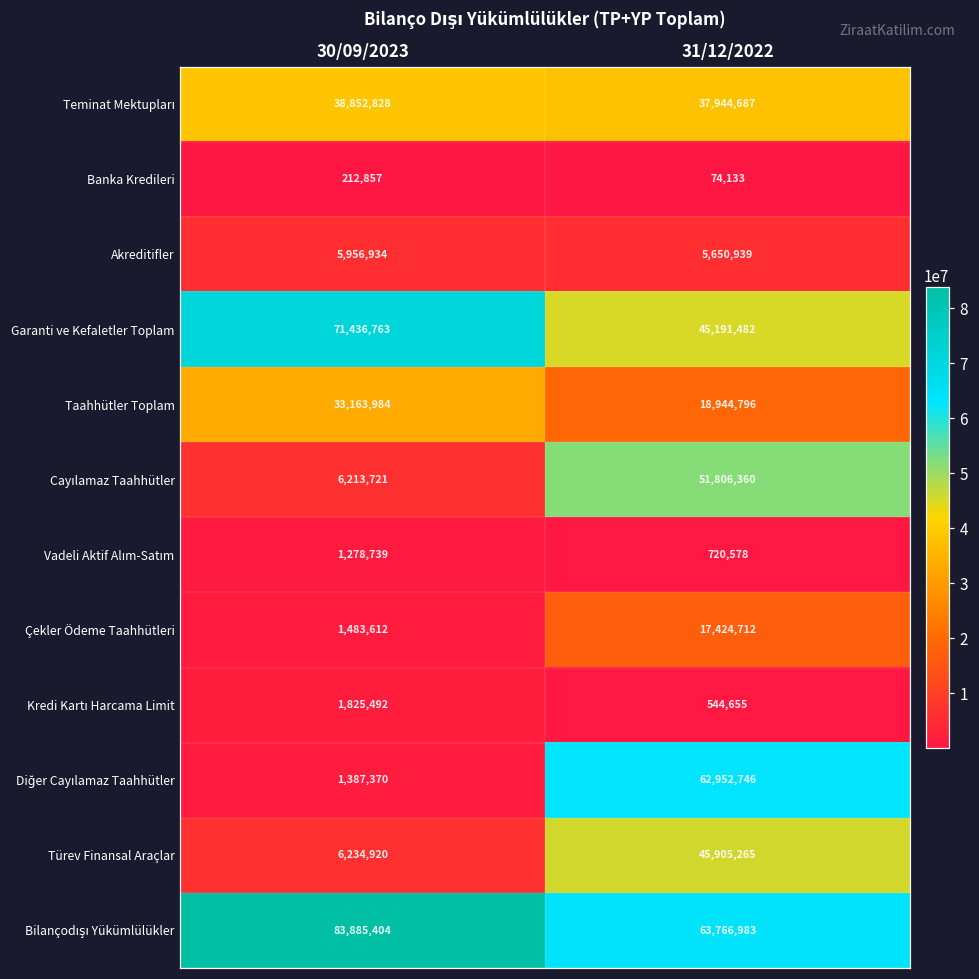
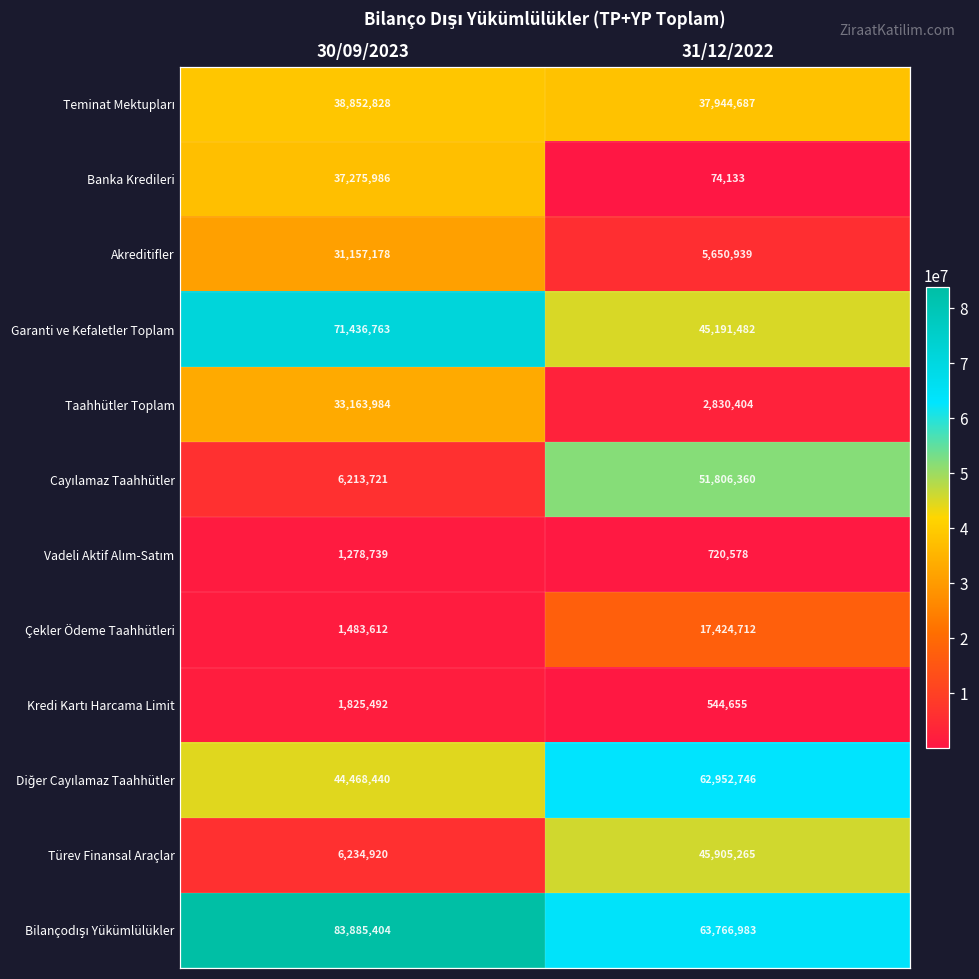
Banka Kredileri, 30/09/2023: 212,857 -> 37,275,986
Akreditifler, 30/09/2023: 5,956,934 -> 31,157,178
Taahhütler Toplam, 31/12/2022: 18,944,796 -> 2,830,404
Diğer Cayılamaz Taahhütler, 30/09/2023: 1,387,370 -> 44,468,440
